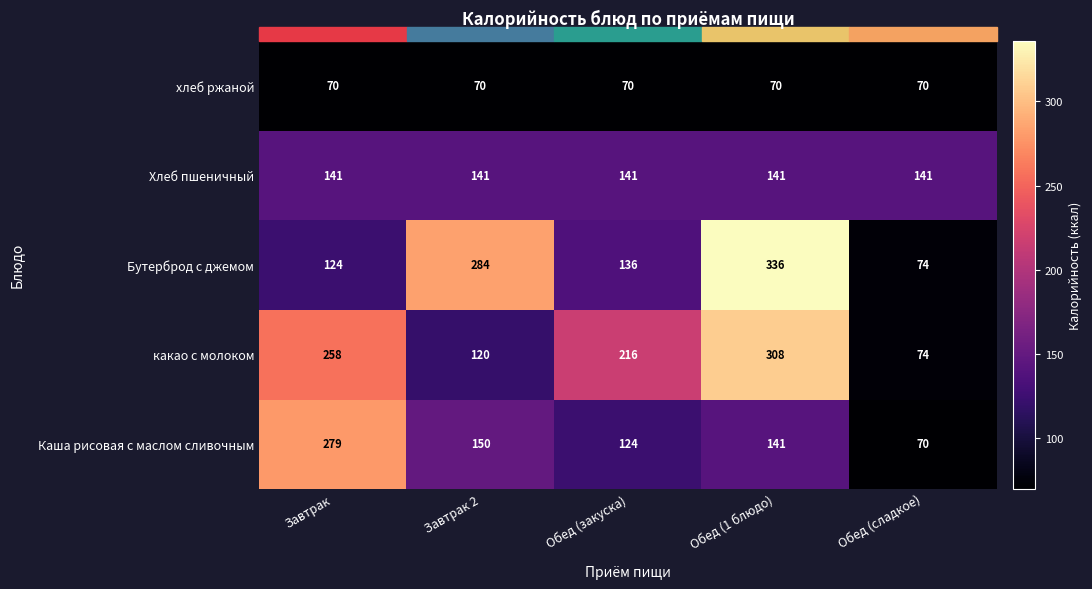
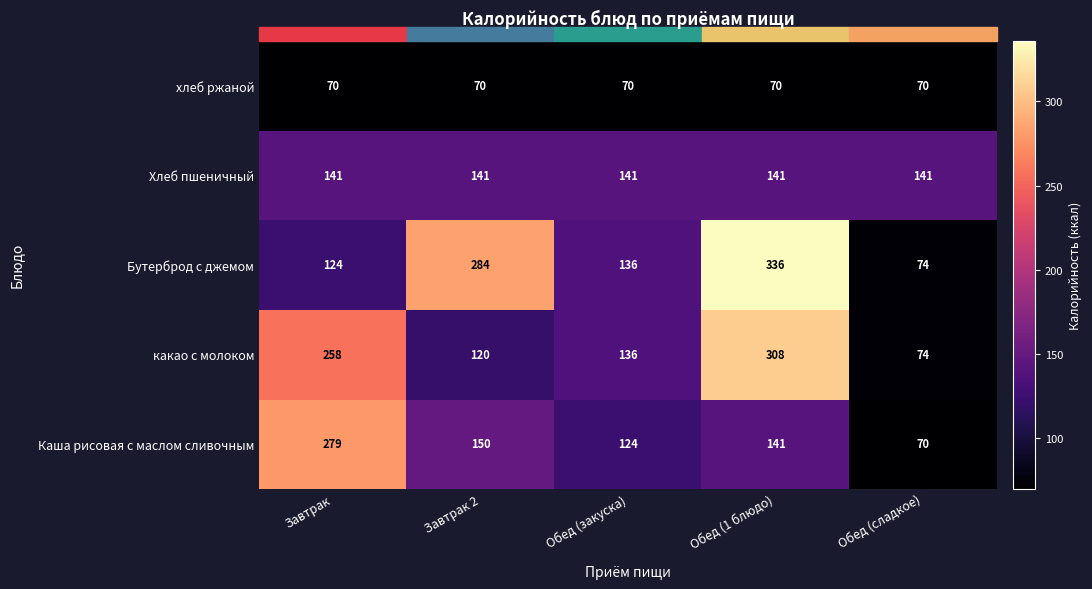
какао с молоком, Обед (закуска): 216 -> 136
